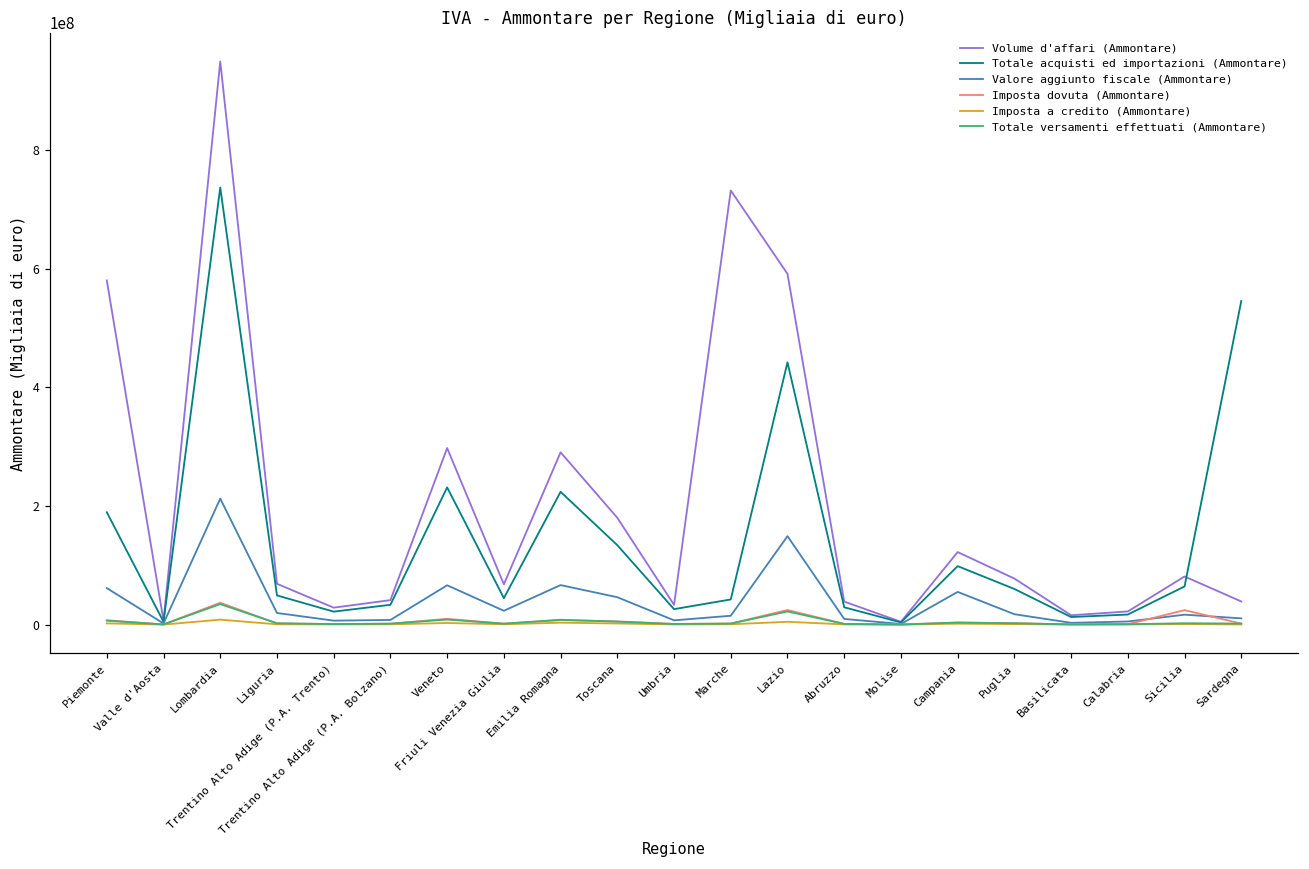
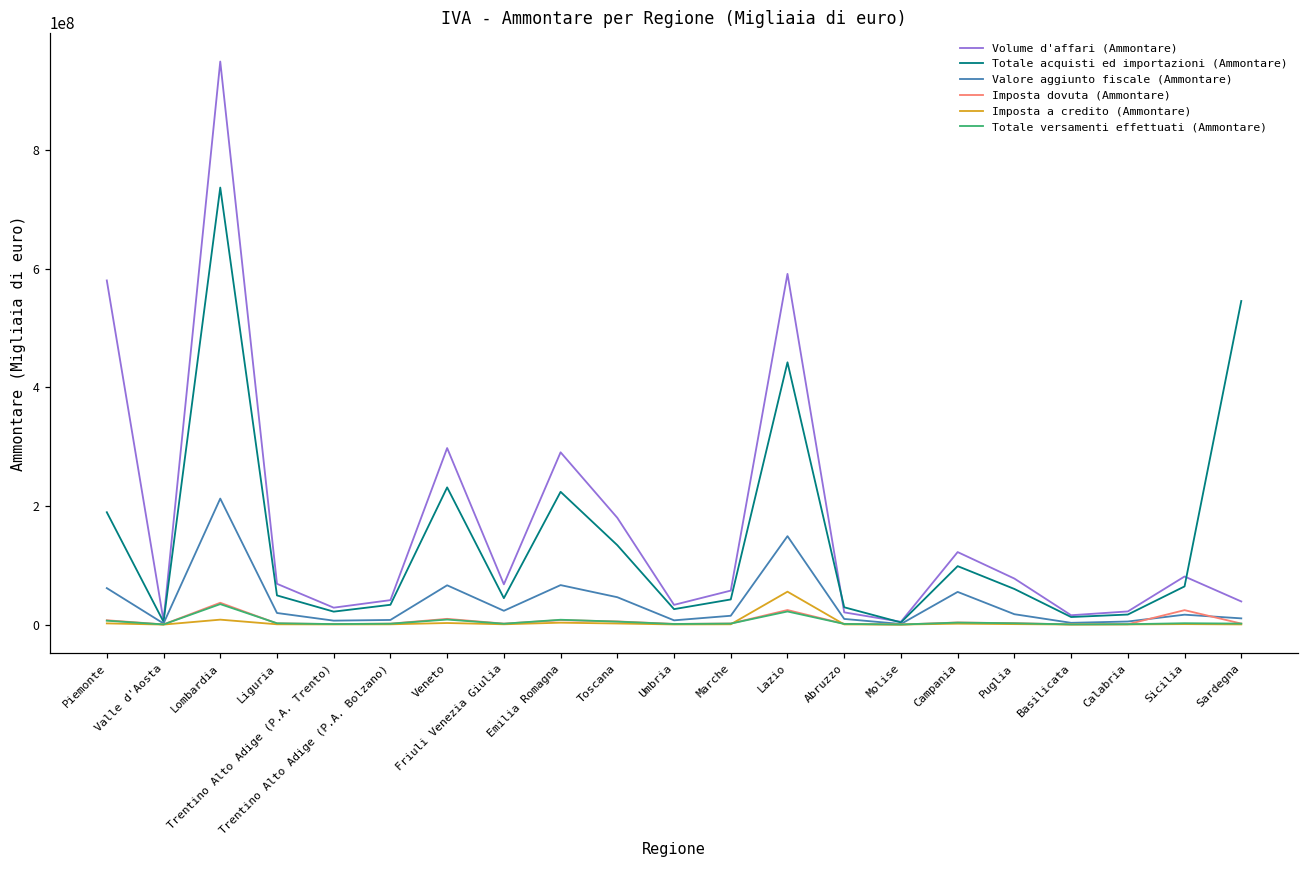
Volume d'affari (Ammontare), Marche: 730000000 -> 60000000
Imposta a credito (Ammontare), Lazio: 0 -> 60000000
Volume d'affari (Ammontare), Abruzzo: 40000000 -> 20000000
